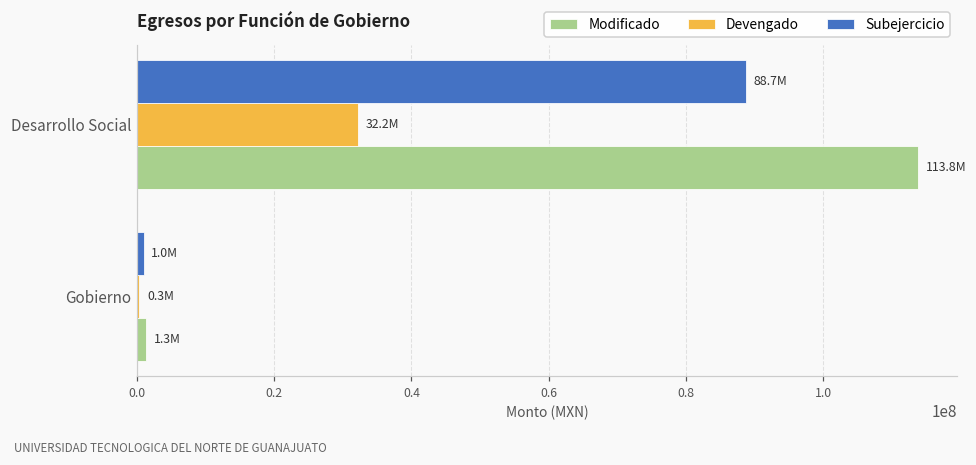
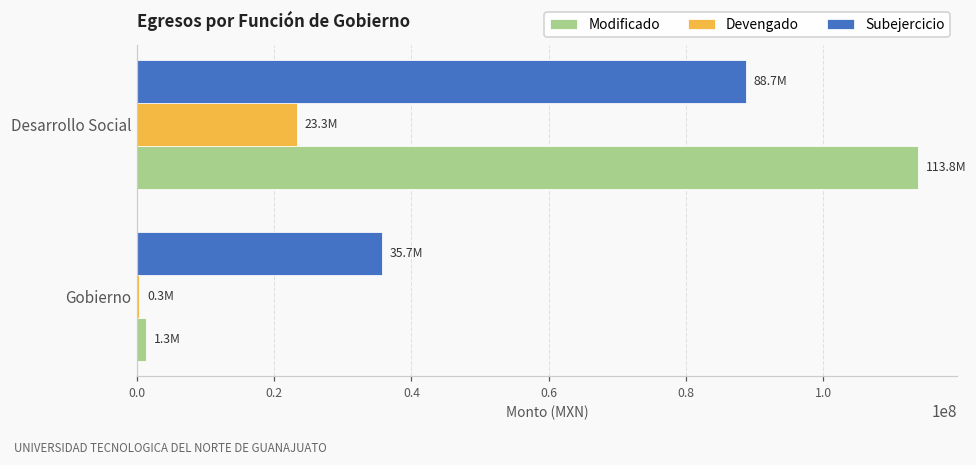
Devengado, Desarrollo Social: 32.2M -> 23.3M
Subejercicio, Gobierno: 1.0M -> 35.7M
